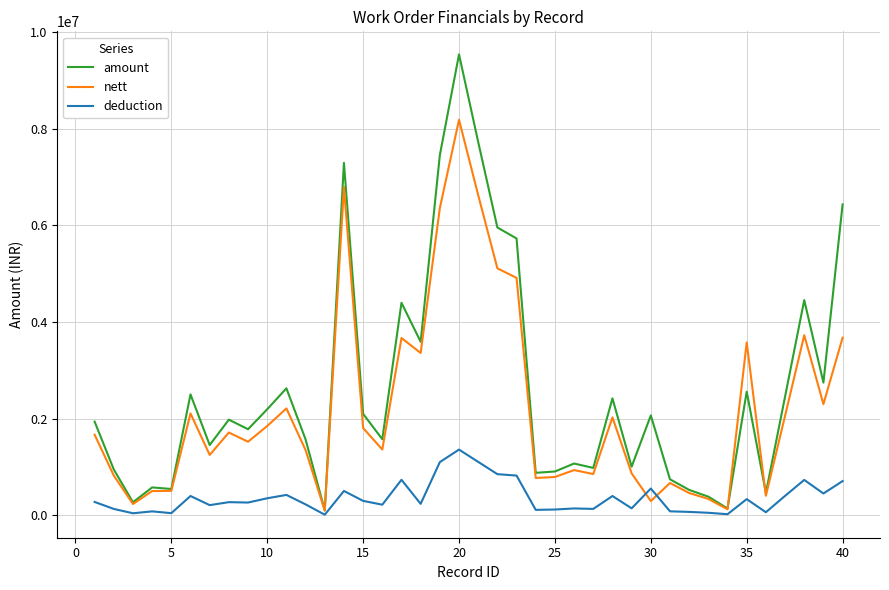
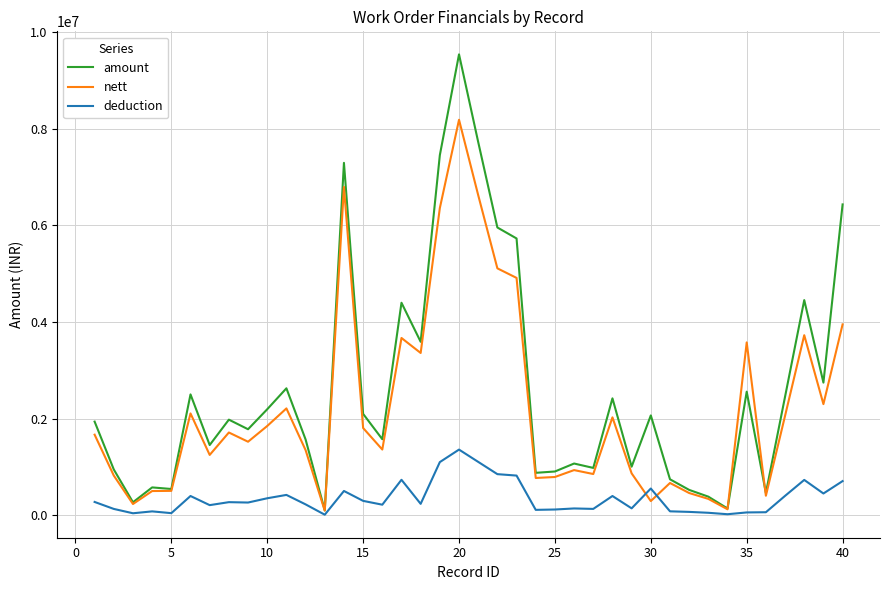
deduction, 35: 300000 -> 100000
nett, 40: 3700000 -> 4000000
